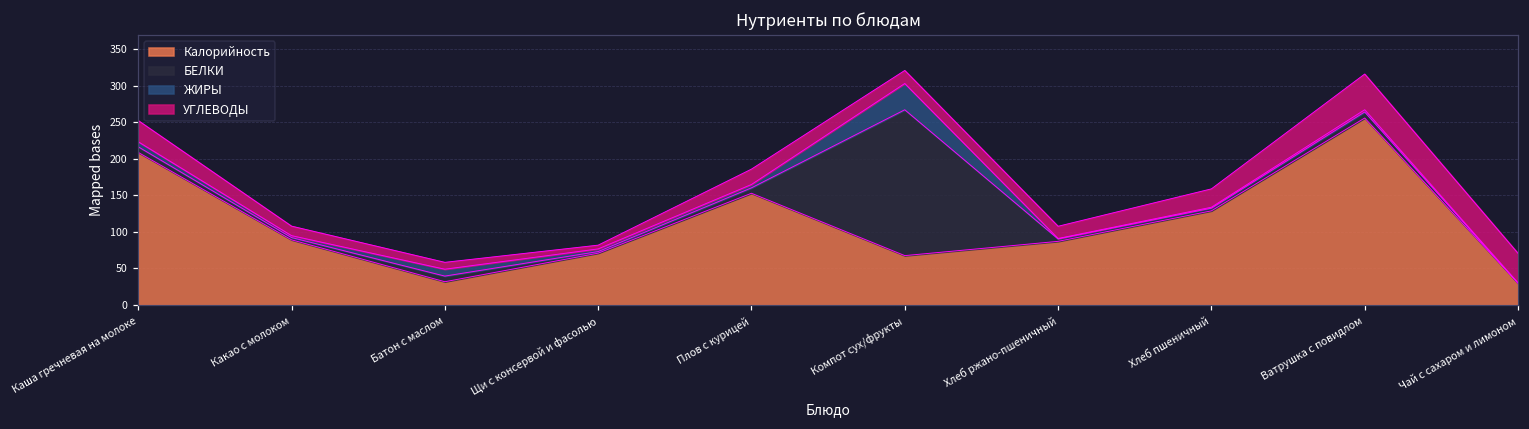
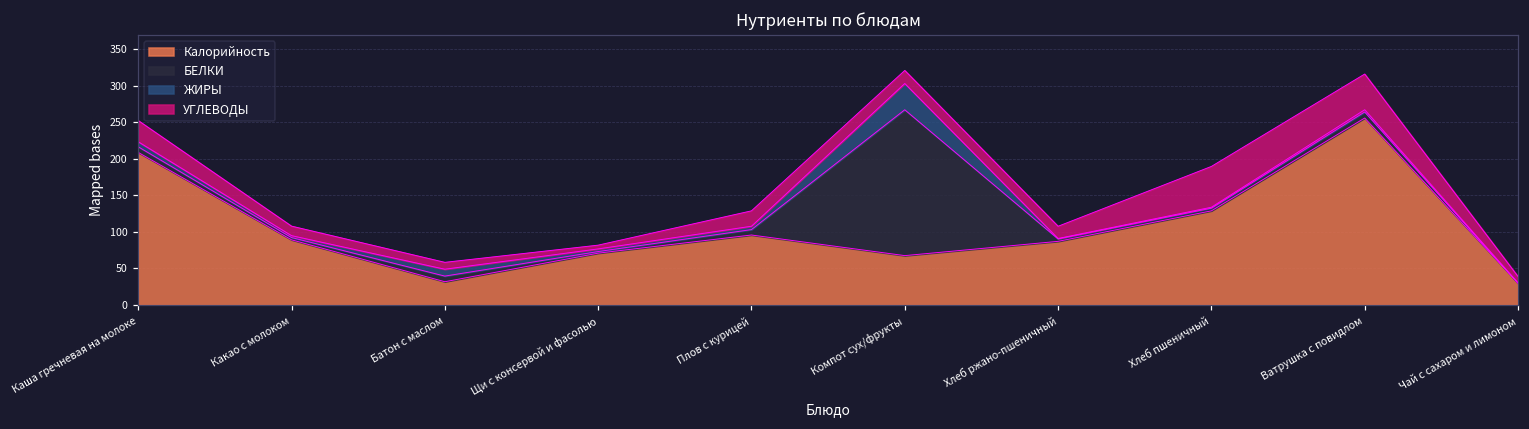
Калорийность, Плов с курицей: 150 -> 100
УГЛЕВОДЫ, Хлеб пшеничный: 30 -> 60
УГЛЕВОДЫ, Чай с сахаром и лимоном: 40 -> 10
